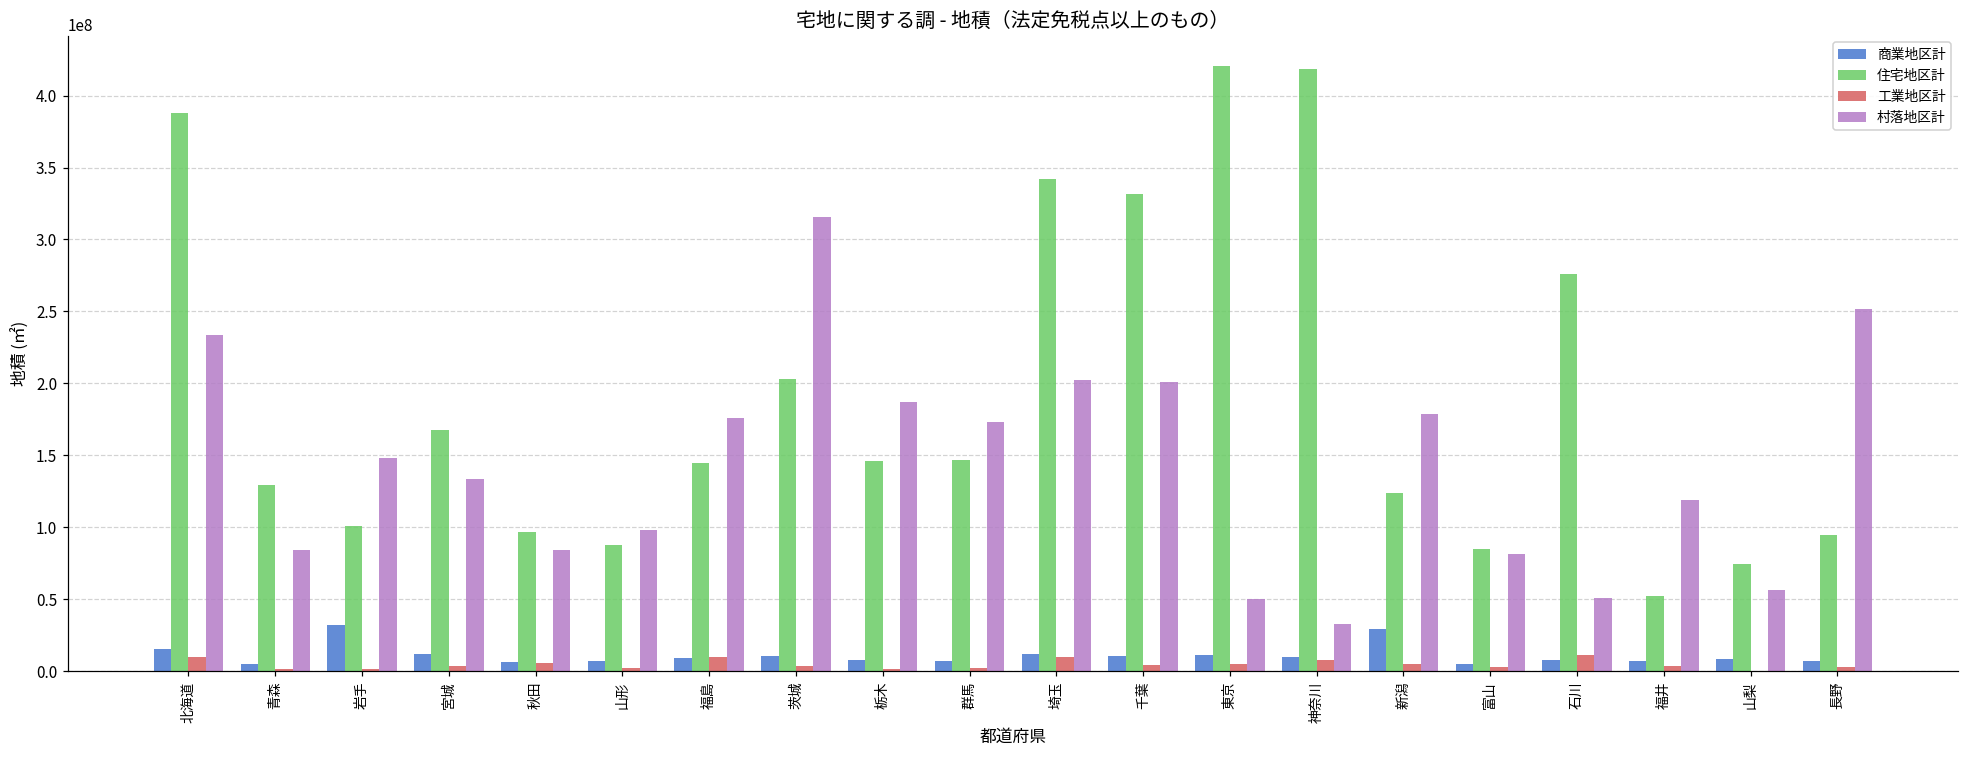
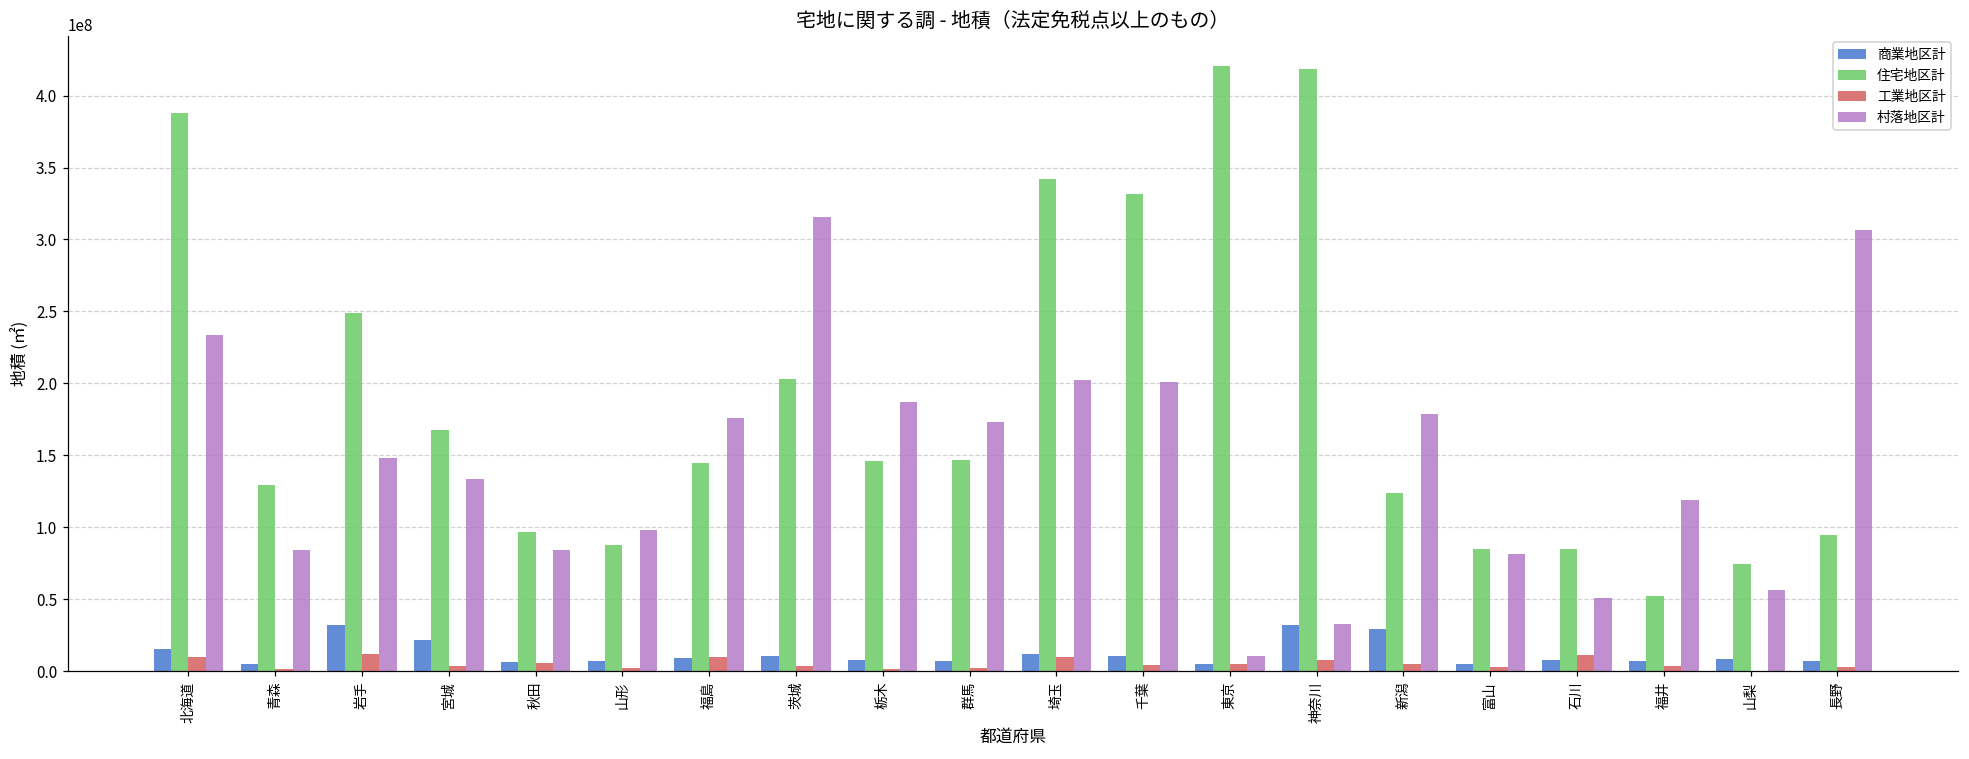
住宅地区計, 岩手: 101000000 -> 249000000
工業地区計, 岩手: 1000000 -> 12000000
商業地区計, 宮城: 12000000 -> 22000000
商業地区計, 東京: 11000000 -> 5000000
村落地区計, 東京: 50000000 -> 11000000
商業地区計, 神奈川: 10000000 -> 32000000
住宅地区計, 石川: 276000000 -> 85000000
村落地区計, 長野: 251000000 -> 307000000
